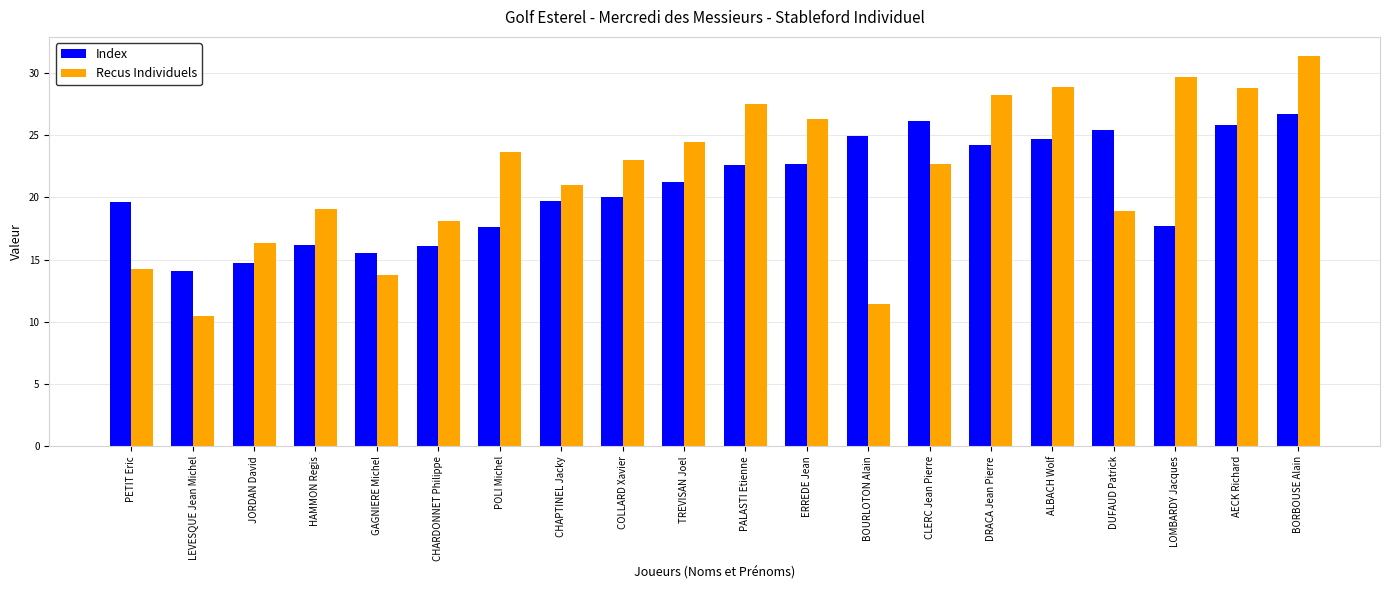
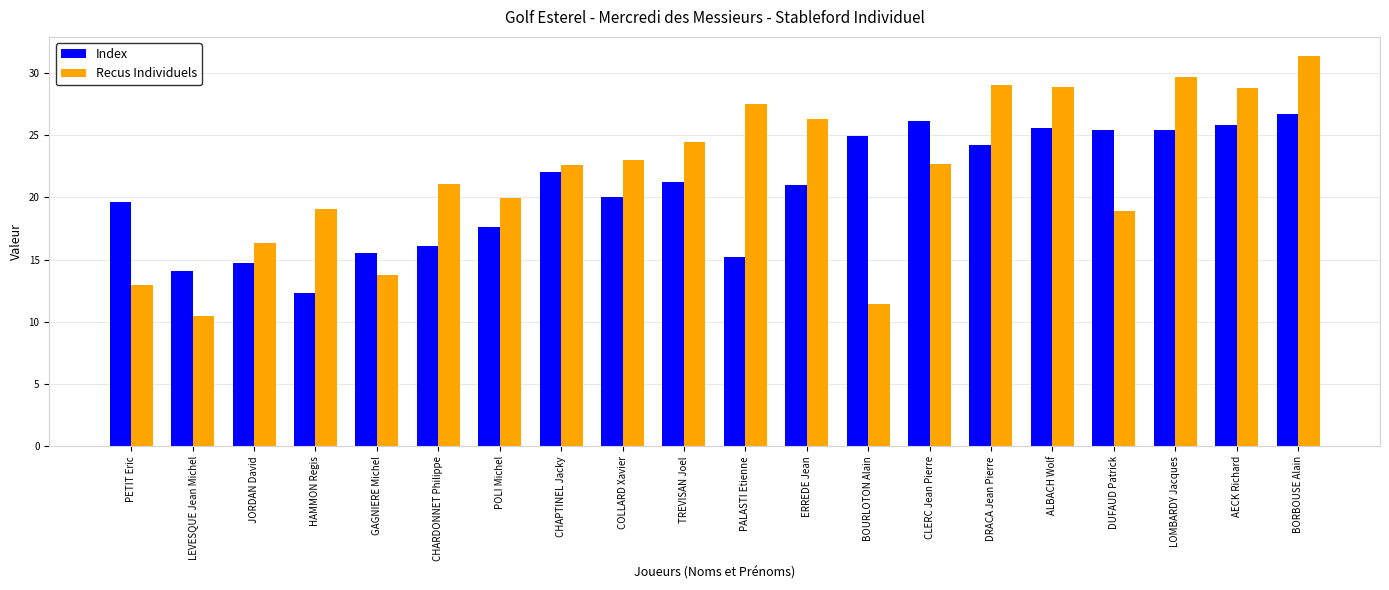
Recus Individuels, PETIT Eric: 14.2 -> 13.0
Index, HAMMON Regis: 16.2 -> 12.3
Recus Individuels, CHARDONNET Philippe: 18.1 -> 21.1
Recus Individuels, POLI Michel: 23.7 -> 20.0
Index, CHAPTINEL Jacky: 19.7 -> 22.0
Recus Individuels, CHAPTINEL Jacky: 21.0 -> 22.6
Index, PALASTI Etienne: 22.6 -> 15.2
Index, ERREDE Jean: 22.7 -> 21.0
Recus Individuels, DRACA Jean Pierre: 28.2 -> 29.0
Index, ALBACH Wolf: 24.7 -> 25.6
Index, LOMBARDY Jacques: 17.7 -> 25.4
